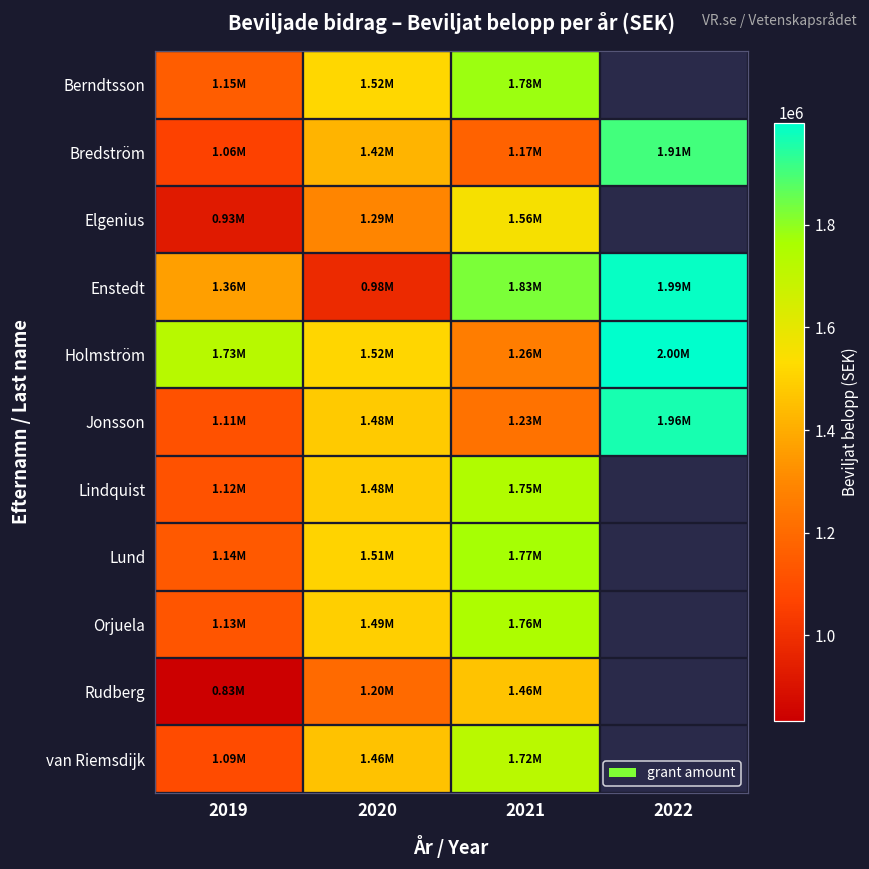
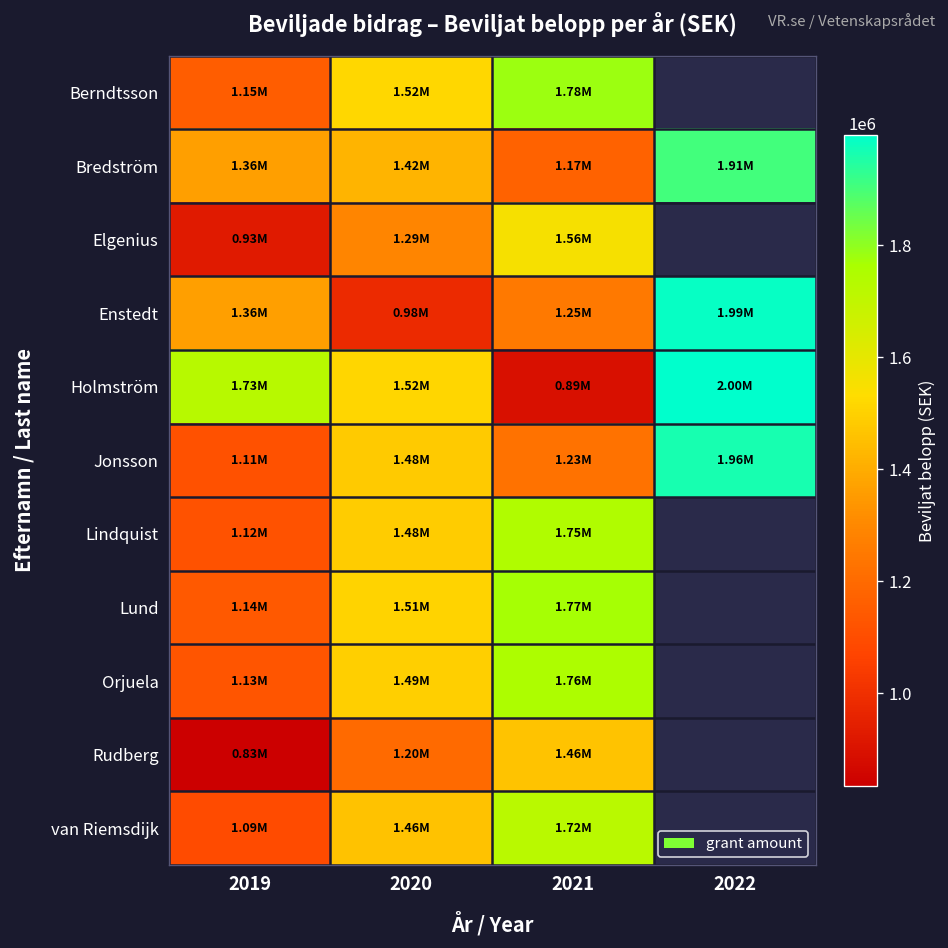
Bredström, 2019: 1.06M -> 1.36M
Enstedt, 2021: 1.83M -> 1.25M
Holmström, 2021: 1.26M -> 0.89M
